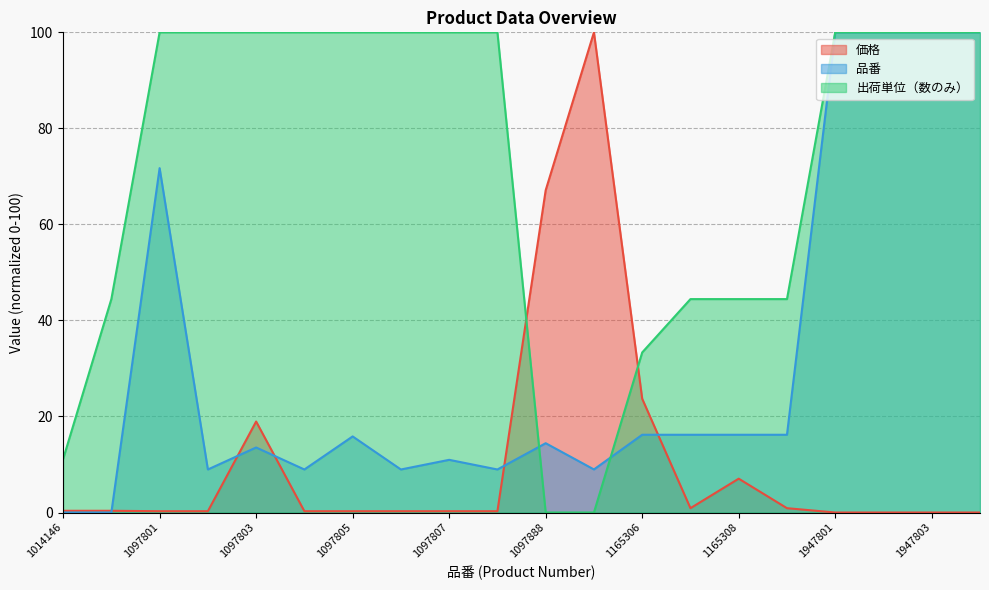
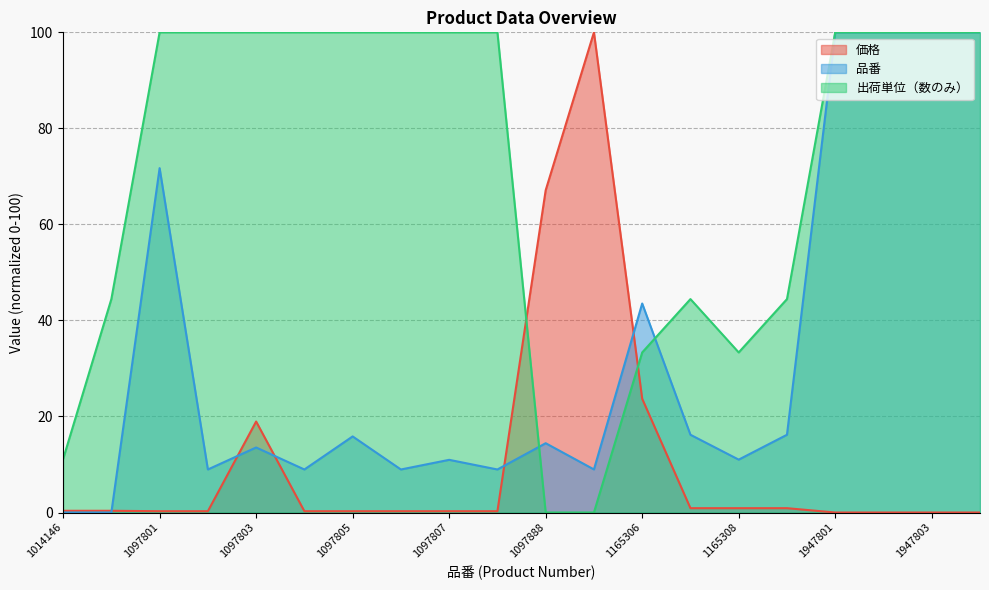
品番, 1165306: 16 -> 44
価格, 1165308: 7 -> 1
品番, 1165308: 16 -> 11
出荷単位（数のみ）, 1165308: 44 -> 33
